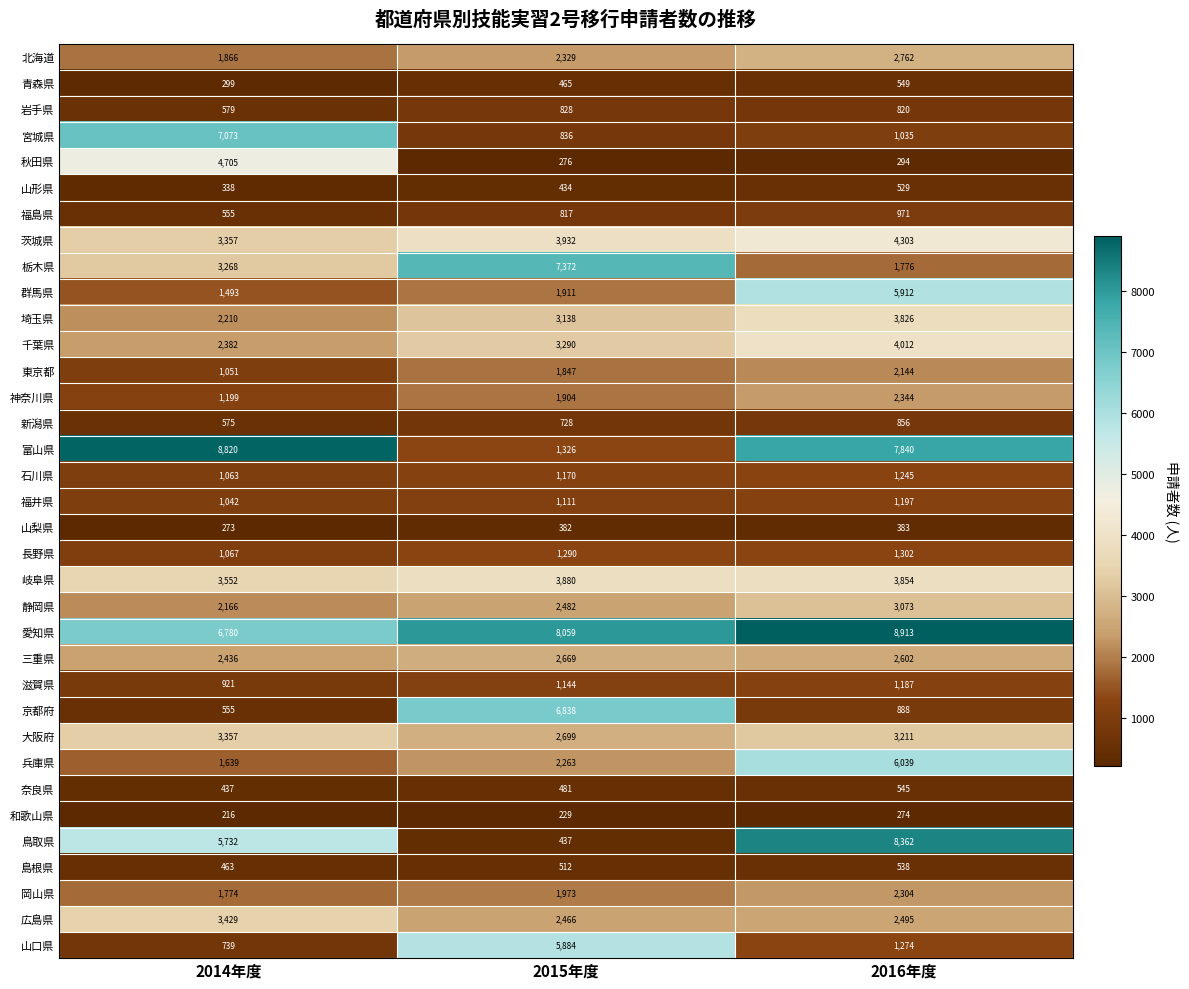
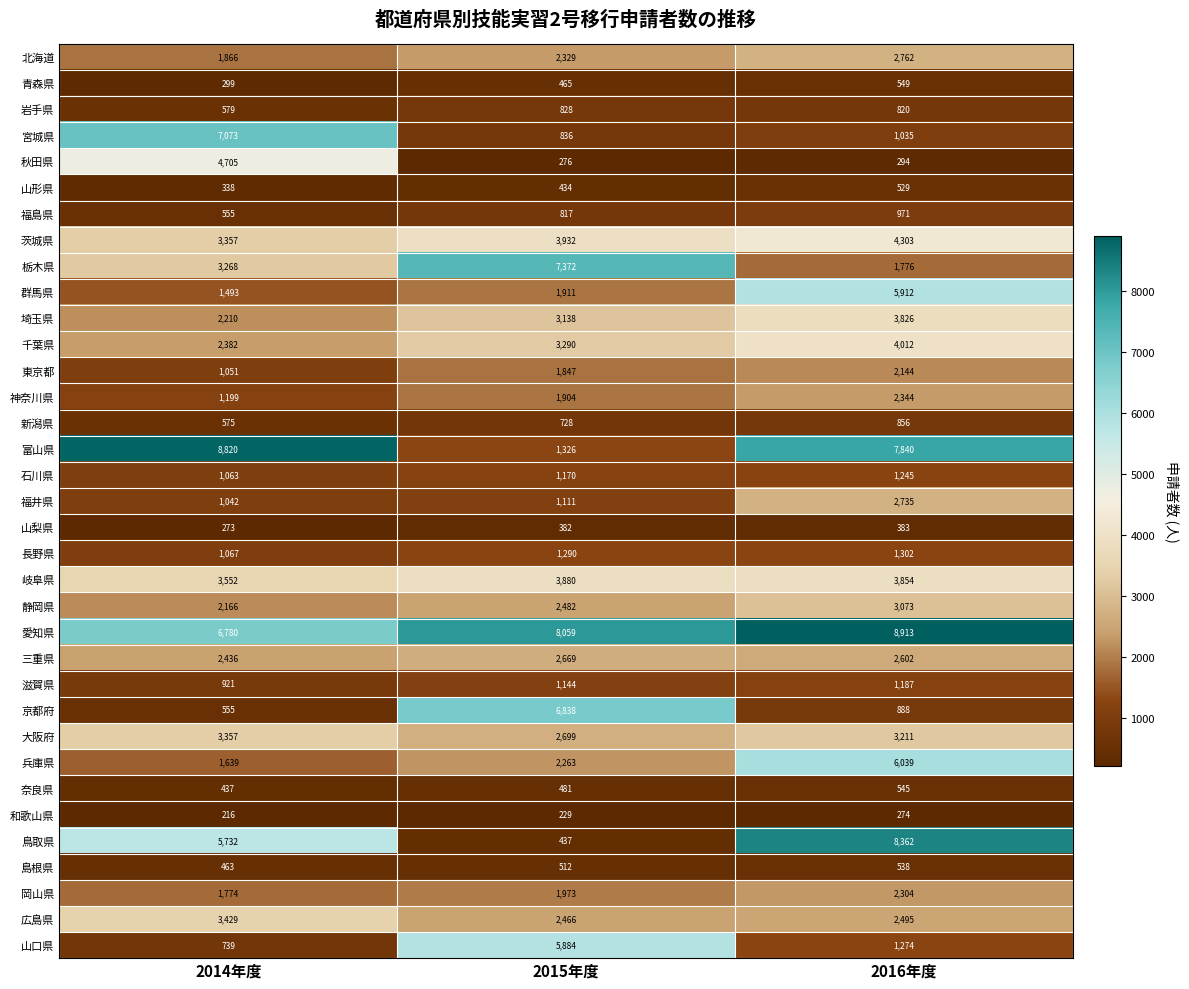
福井県, 2016年度: 1,197 -> 2,735
